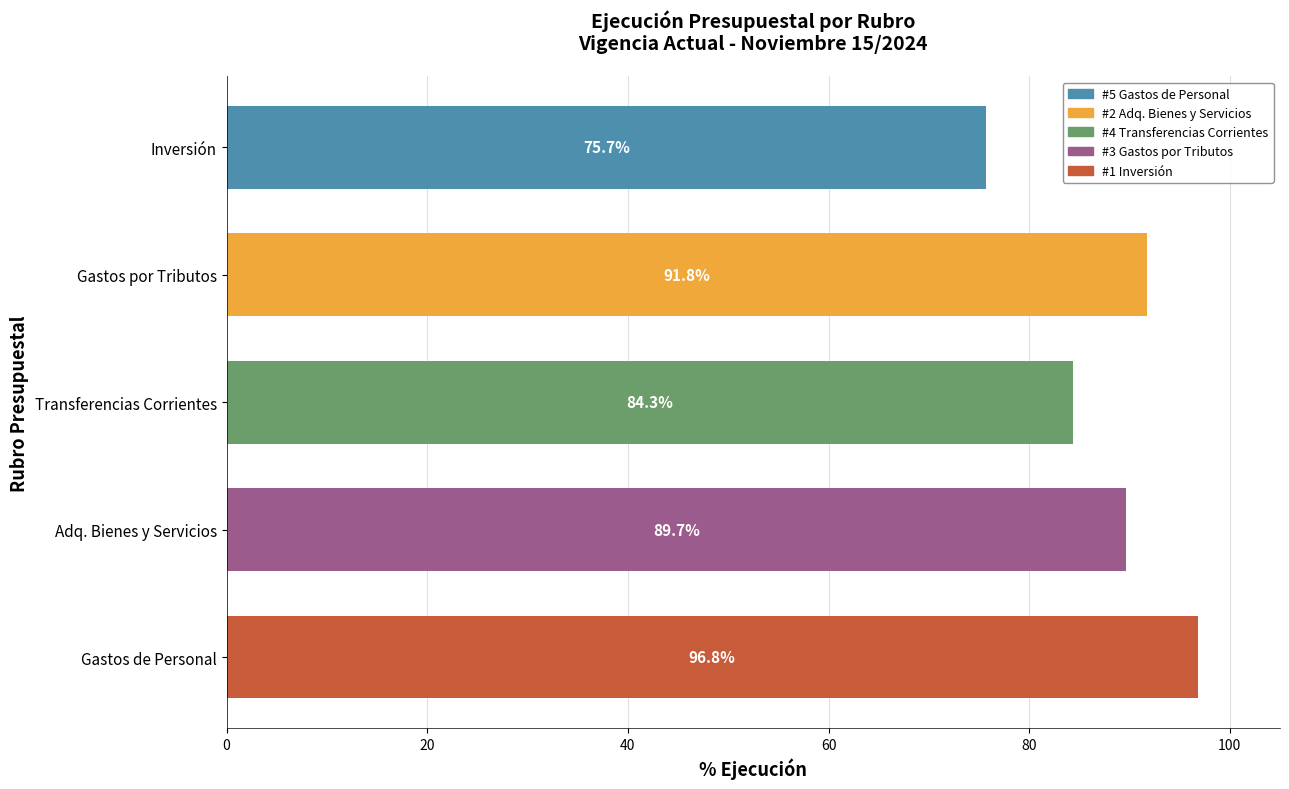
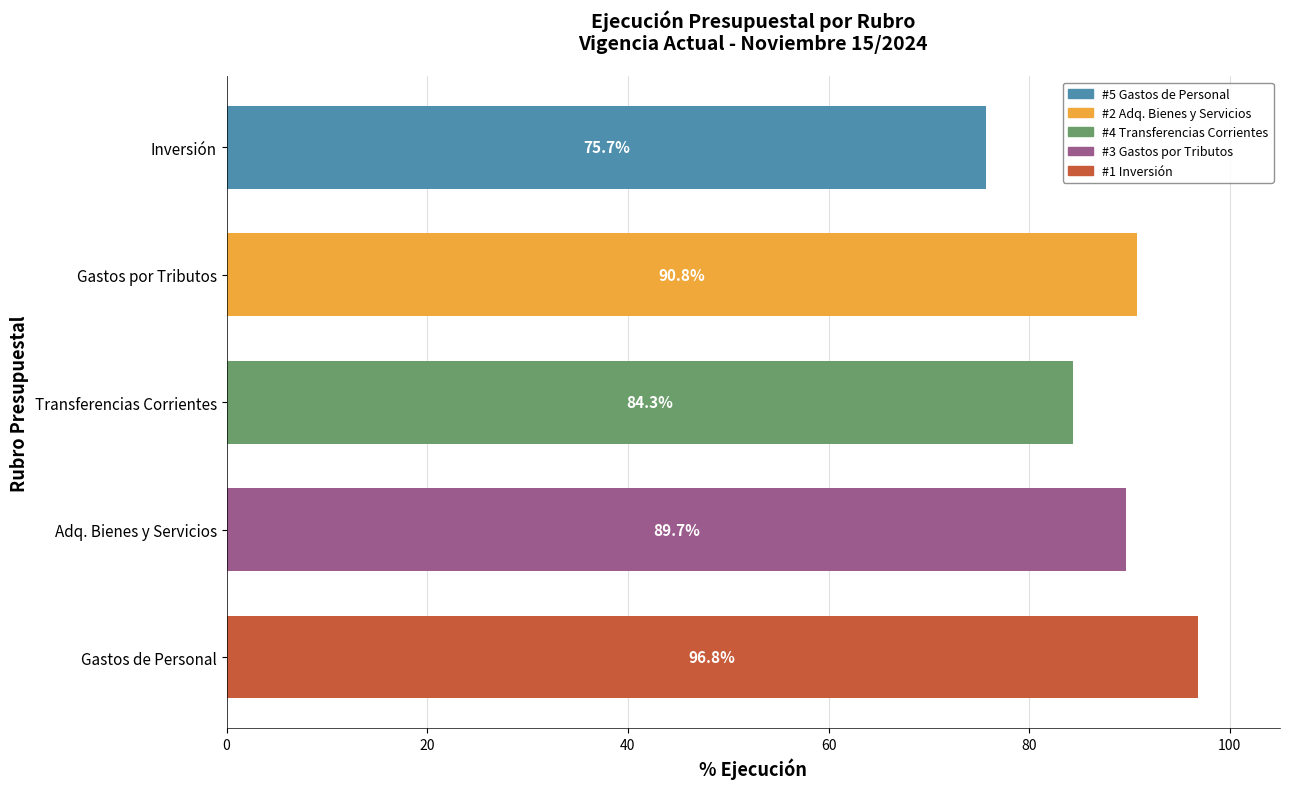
Gastos por Tributos: 91.8% -> 90.8%
